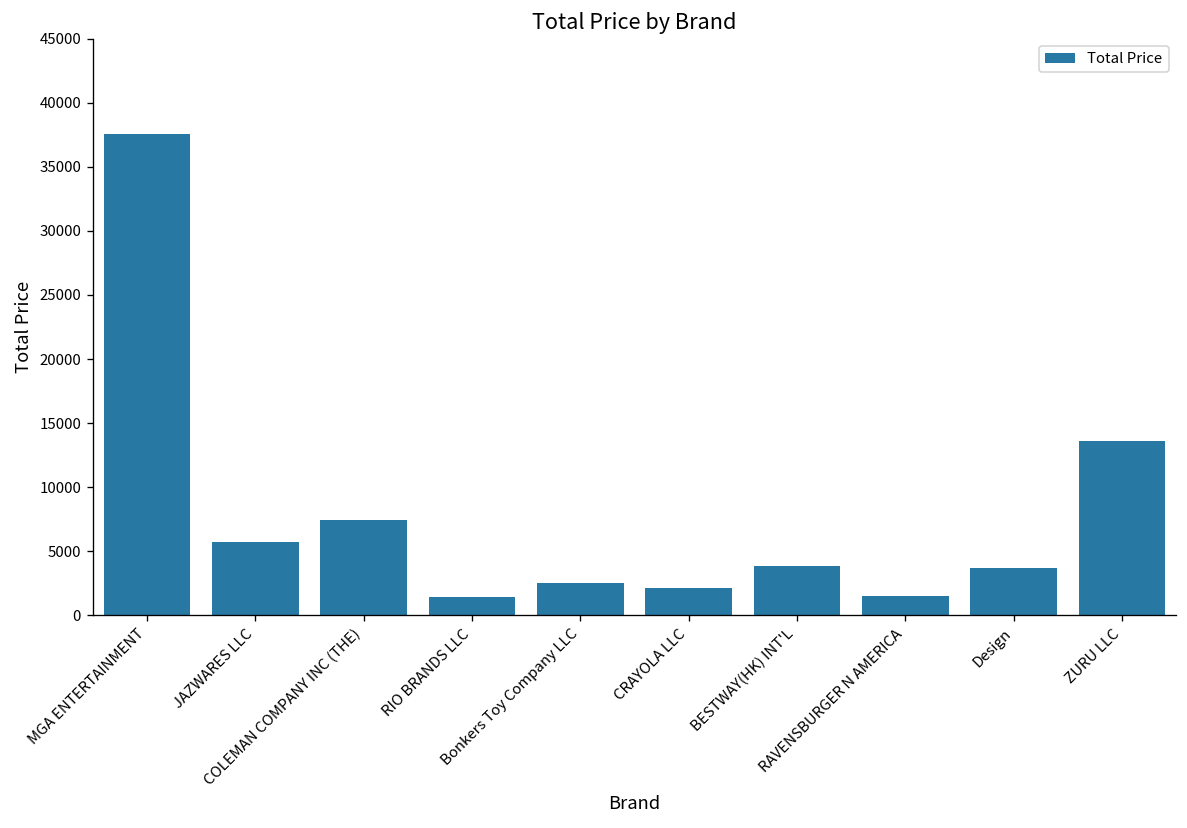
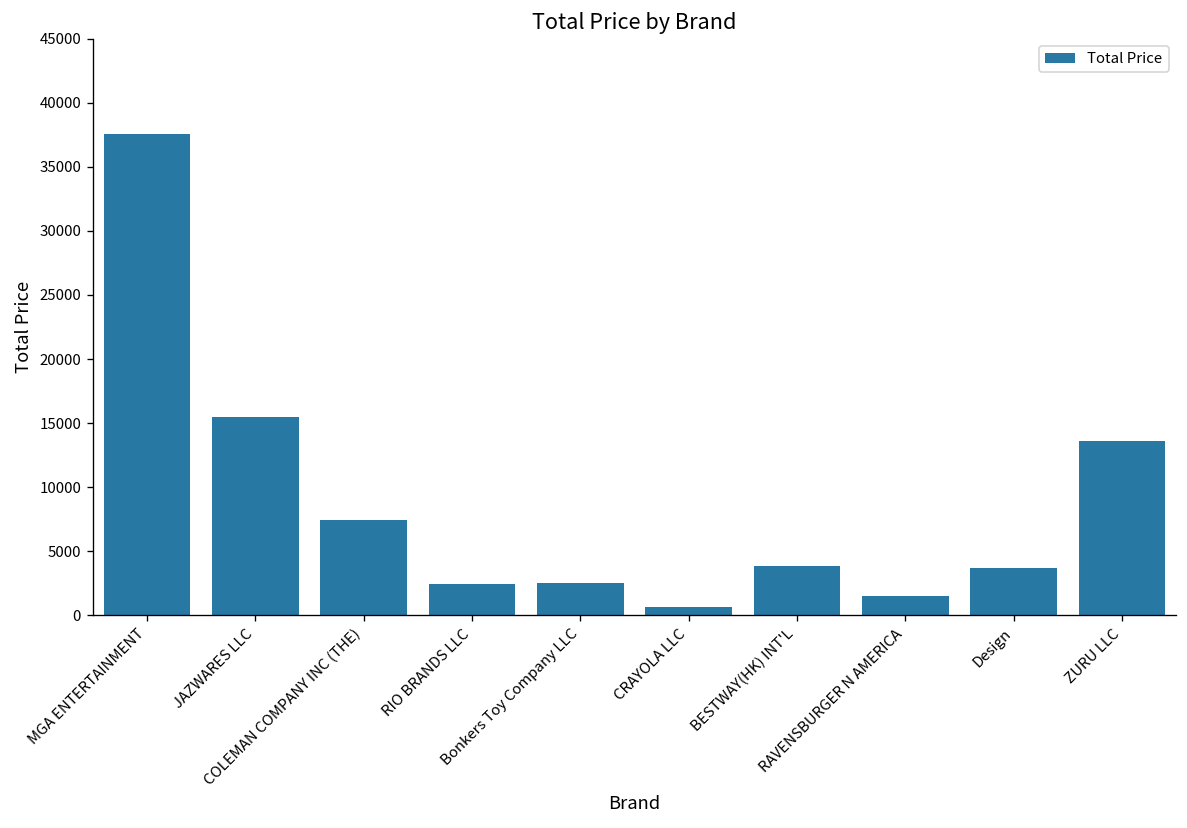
JAZWARES LLC: 5700 -> 15400
RIO BRANDS LLC: 1400 -> 2400
CRAYOLA LLC: 2100 -> 700
